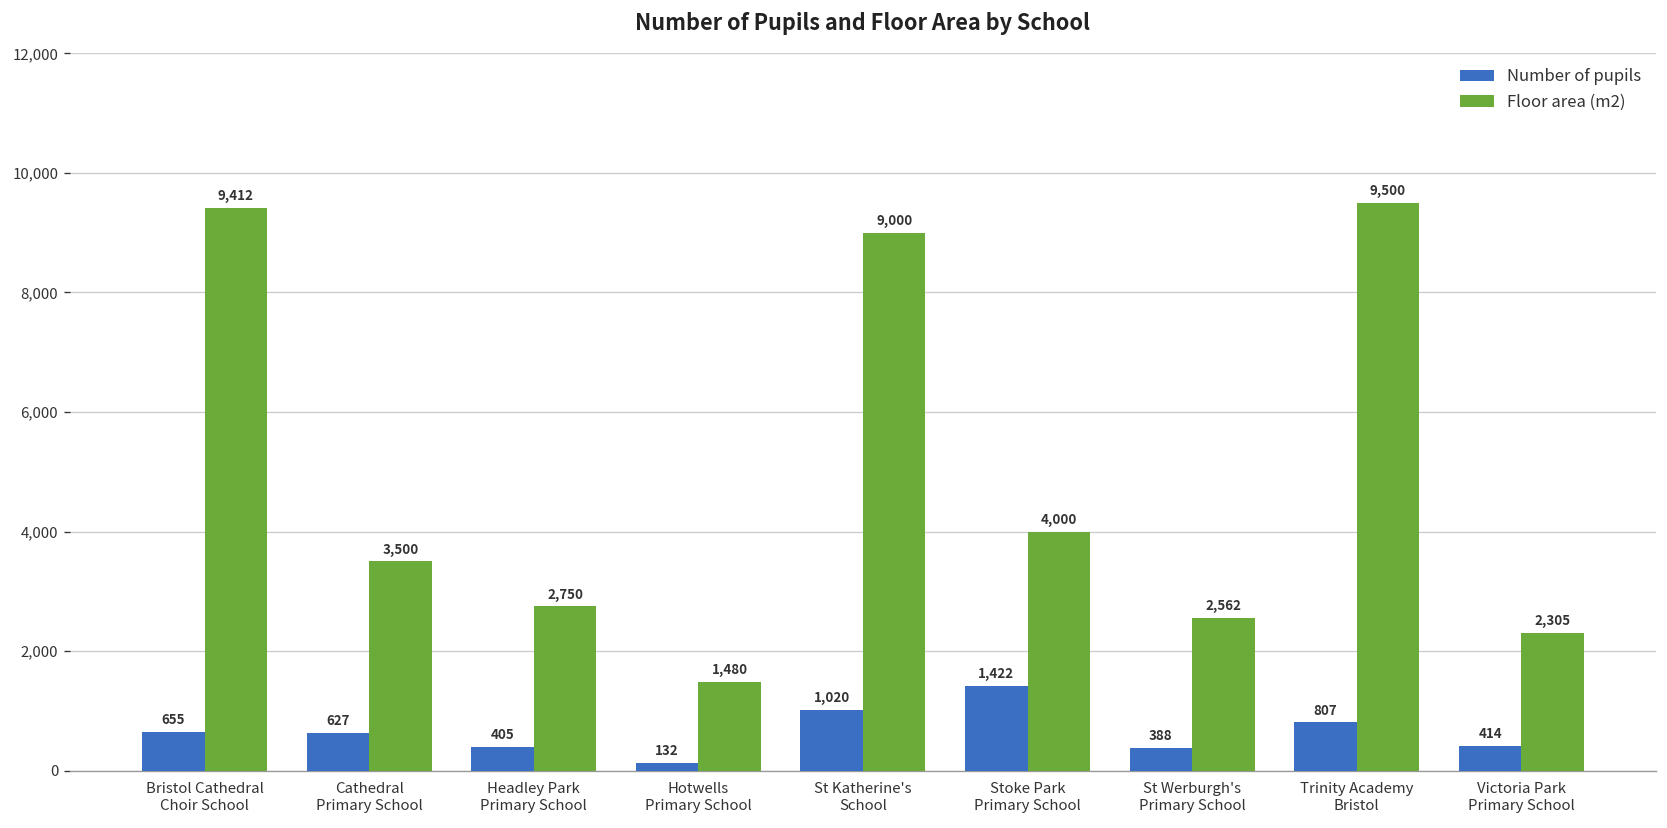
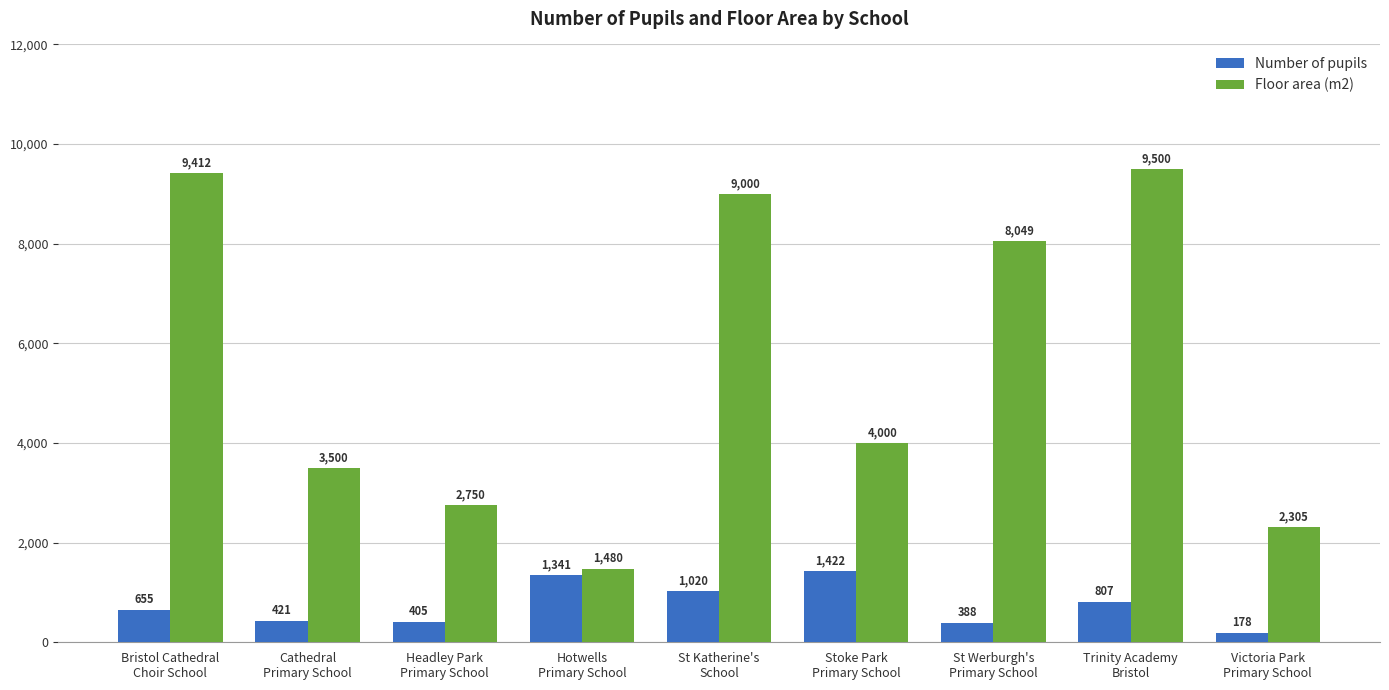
Number of pupils, Cathedral Primary School: 627 -> 421
Number of pupils, Hotwells Primary School: 132 -> 1,341
Floor area (m2), St Werburgh's Primary School: 2,562 -> 8,049
Number of pupils, Victoria Park Primary School: 414 -> 178
